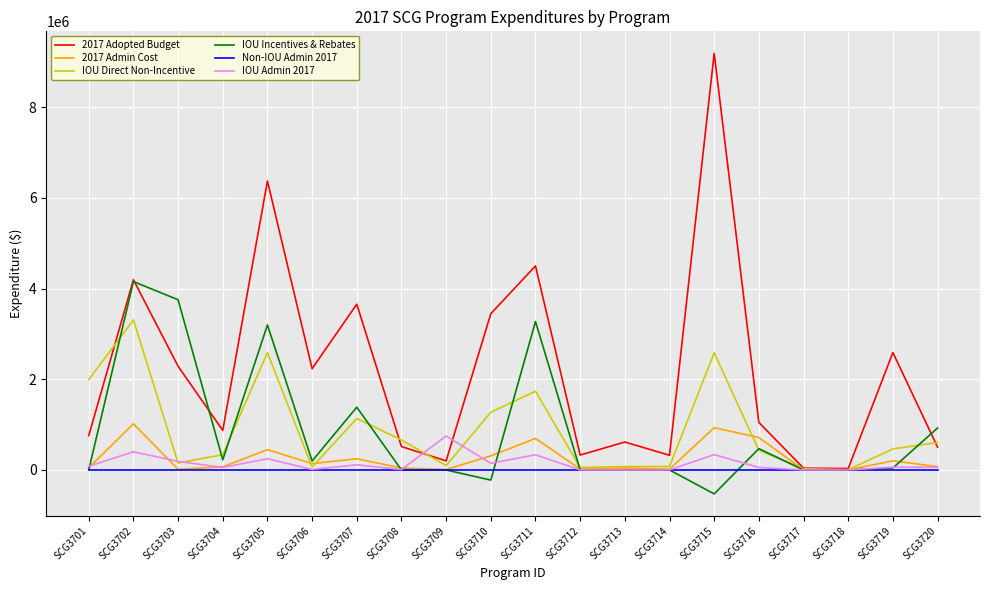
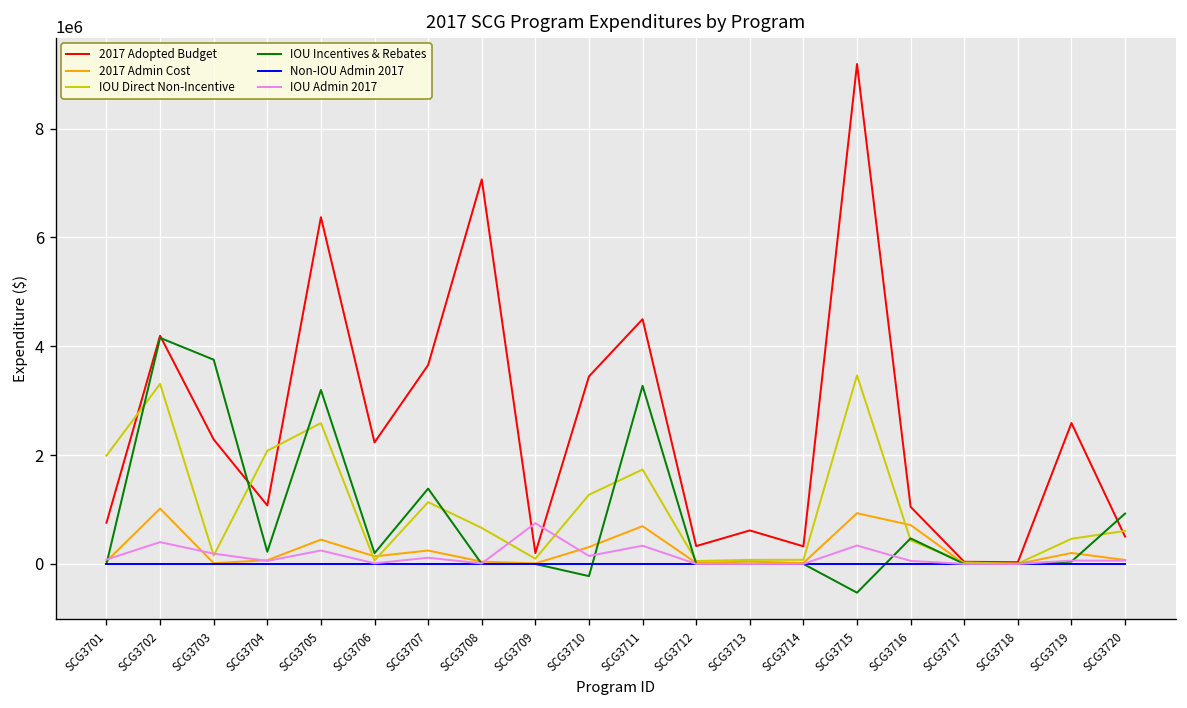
2017 Adopted Budget, SCG3704: 900000 -> 1100000
IOU Direct Non-Incentive, SCG3704: 300000 -> 2100000
2017 Adopted Budget, SCG3708: 500000 -> 7100000
IOU Direct Non-Incentive, SCG3715: 2600000 -> 3500000
